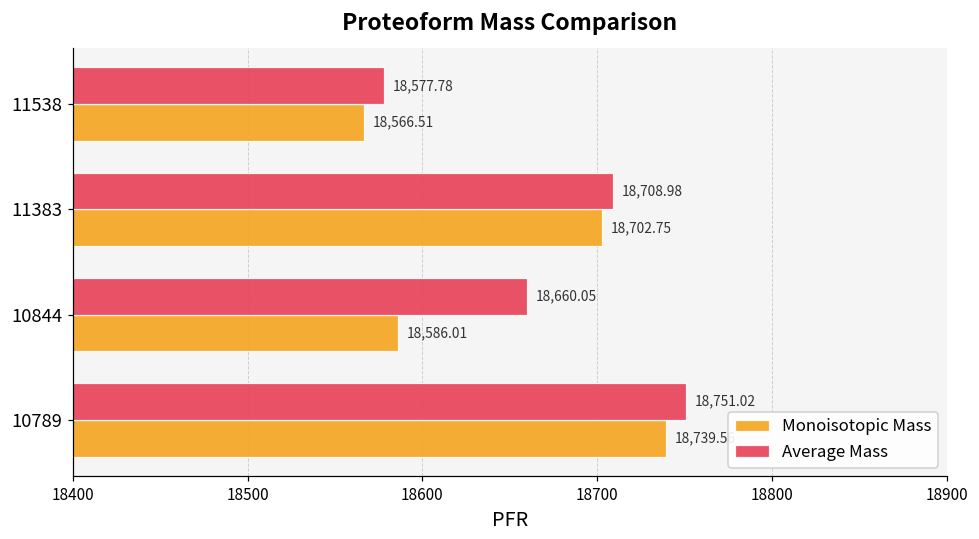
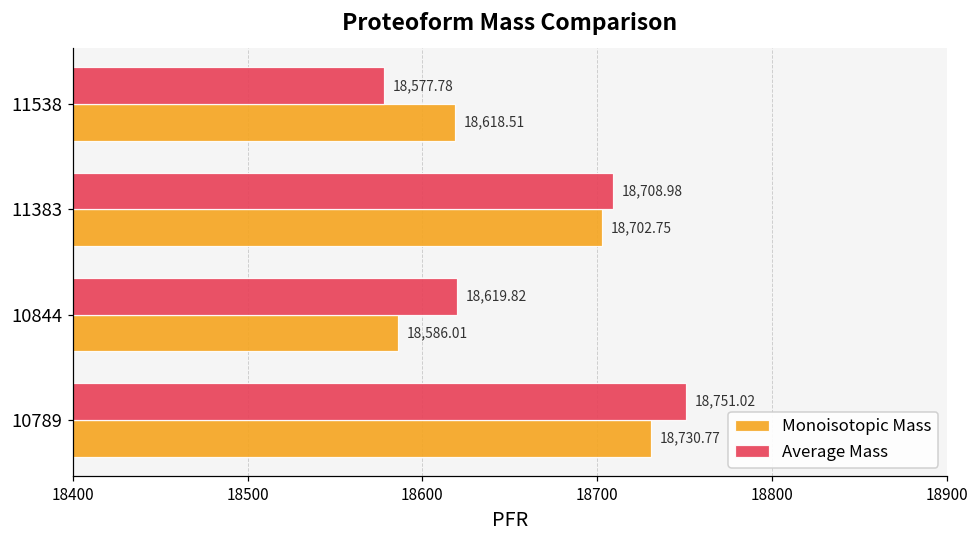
Monoisotopic Mass, 11538: 18,566.51 -> 18,618.51
Average Mass, 10844: 18,660.05 -> 18,619.82
Monoisotopic Mass, 10789: 18740 -> 18731
